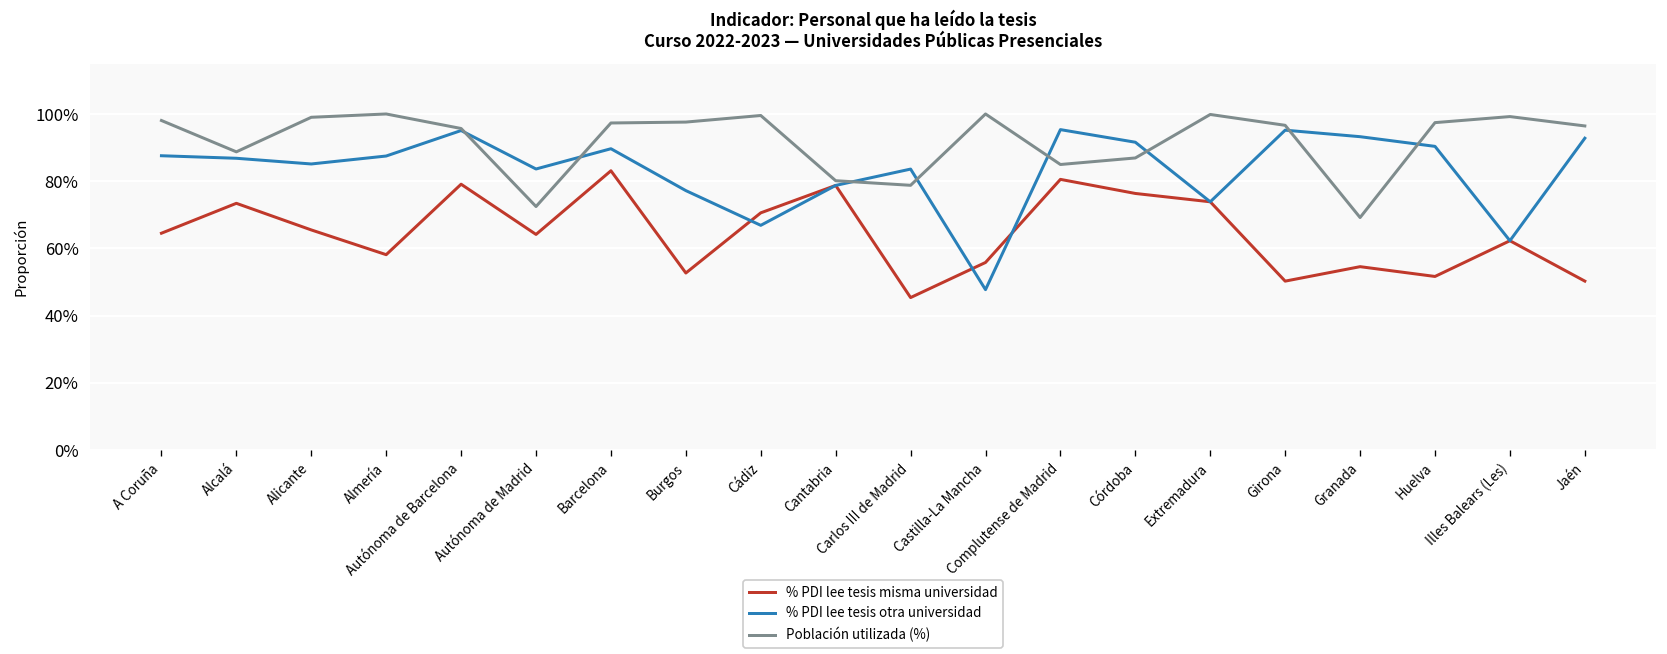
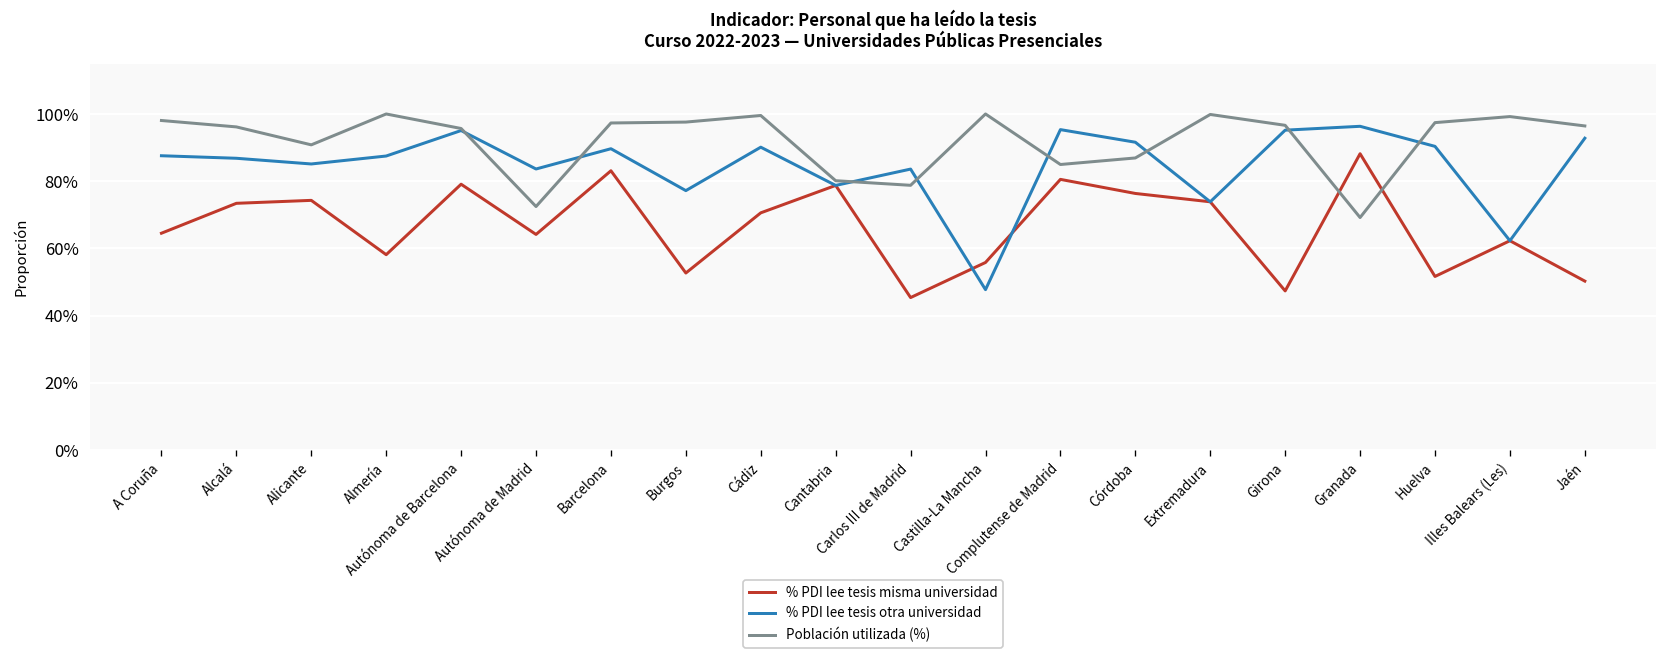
Población utilizada (%), Alcalá: 89% -> 96%
% PDI lee tesis misma universidad, Alicante: 65% -> 74%
Población utilizada (%), Alicante: 99% -> 91%
% PDI lee tesis otra universidad, Cádiz: 67% -> 90%
% PDI lee tesis misma universidad, Girona: 50% -> 47%
% PDI lee tesis misma universidad, Granada: 55% -> 88%
% PDI lee tesis otra universidad, Granada: 93% -> 96%
